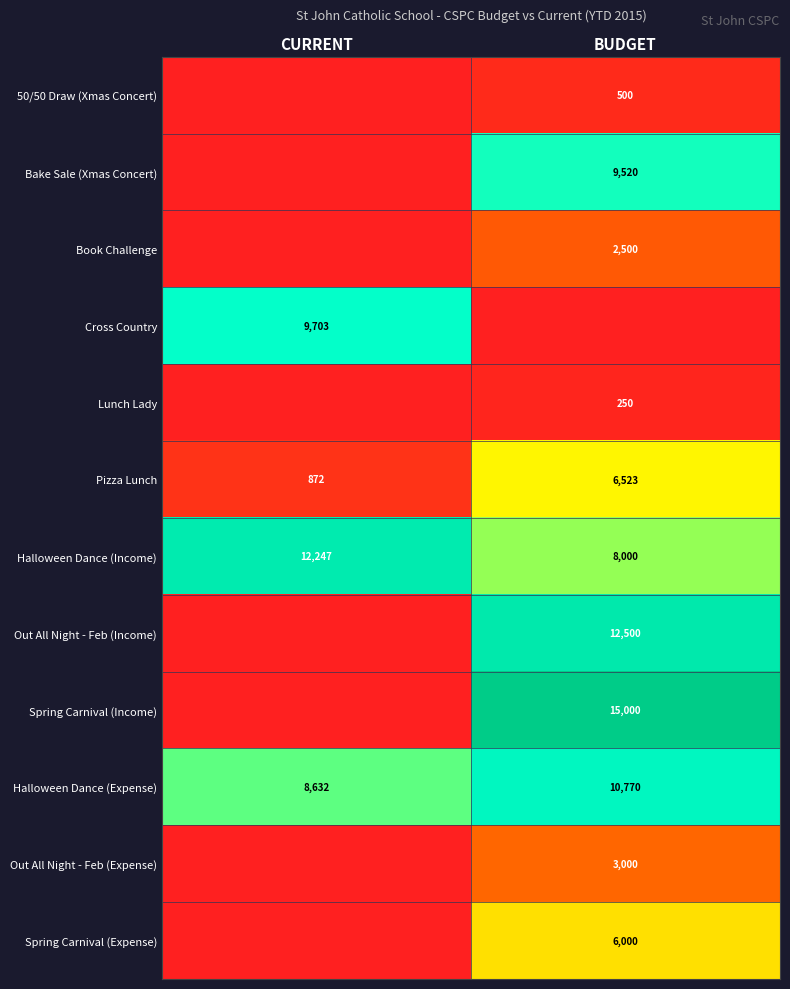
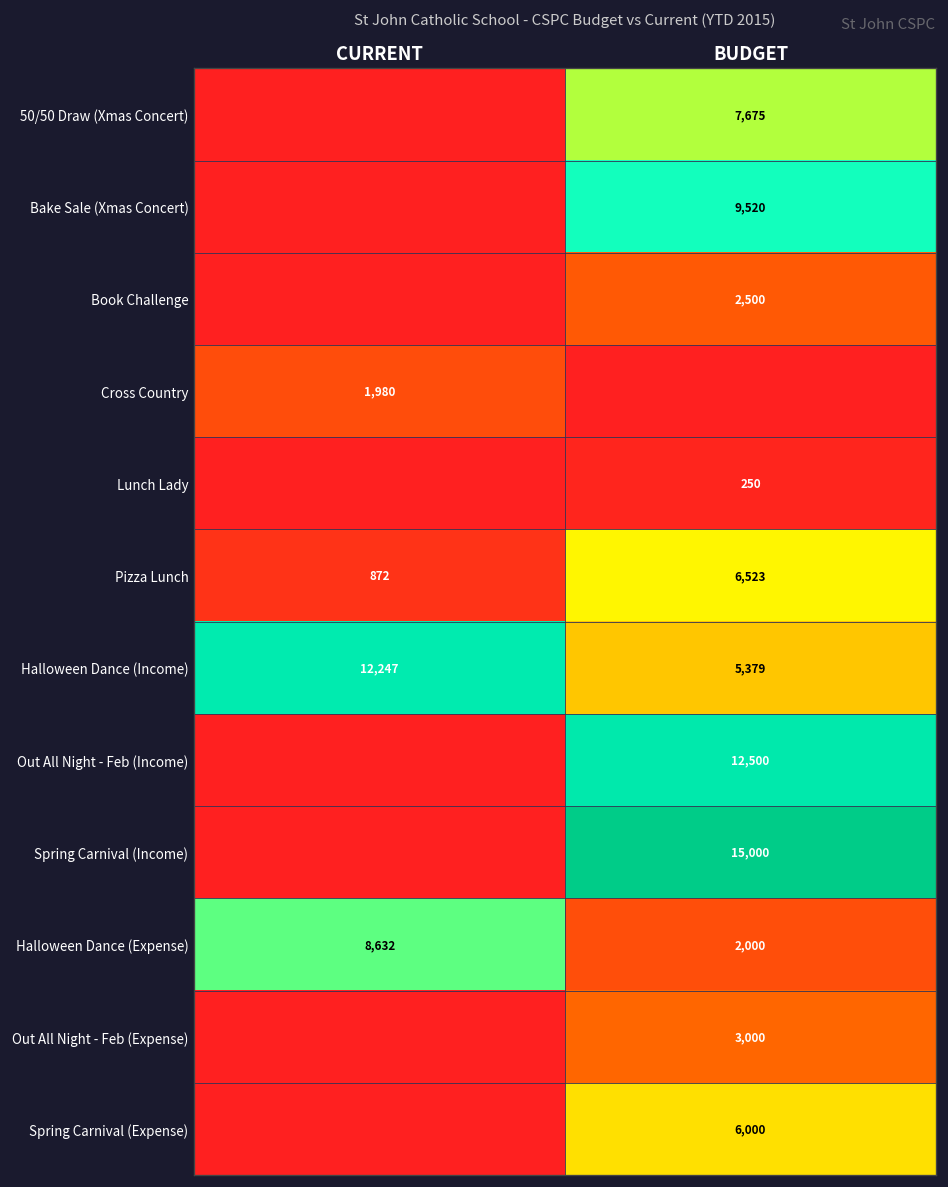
50/50 Draw (Xmas Concert), BUDGET: 500 -> 7,675
Cross Country, CURRENT: 9,703 -> 1,980
Halloween Dance (Income), BUDGET: 8,000 -> 5,379
Halloween Dance (Expense), BUDGET: 10,770 -> 2,000
